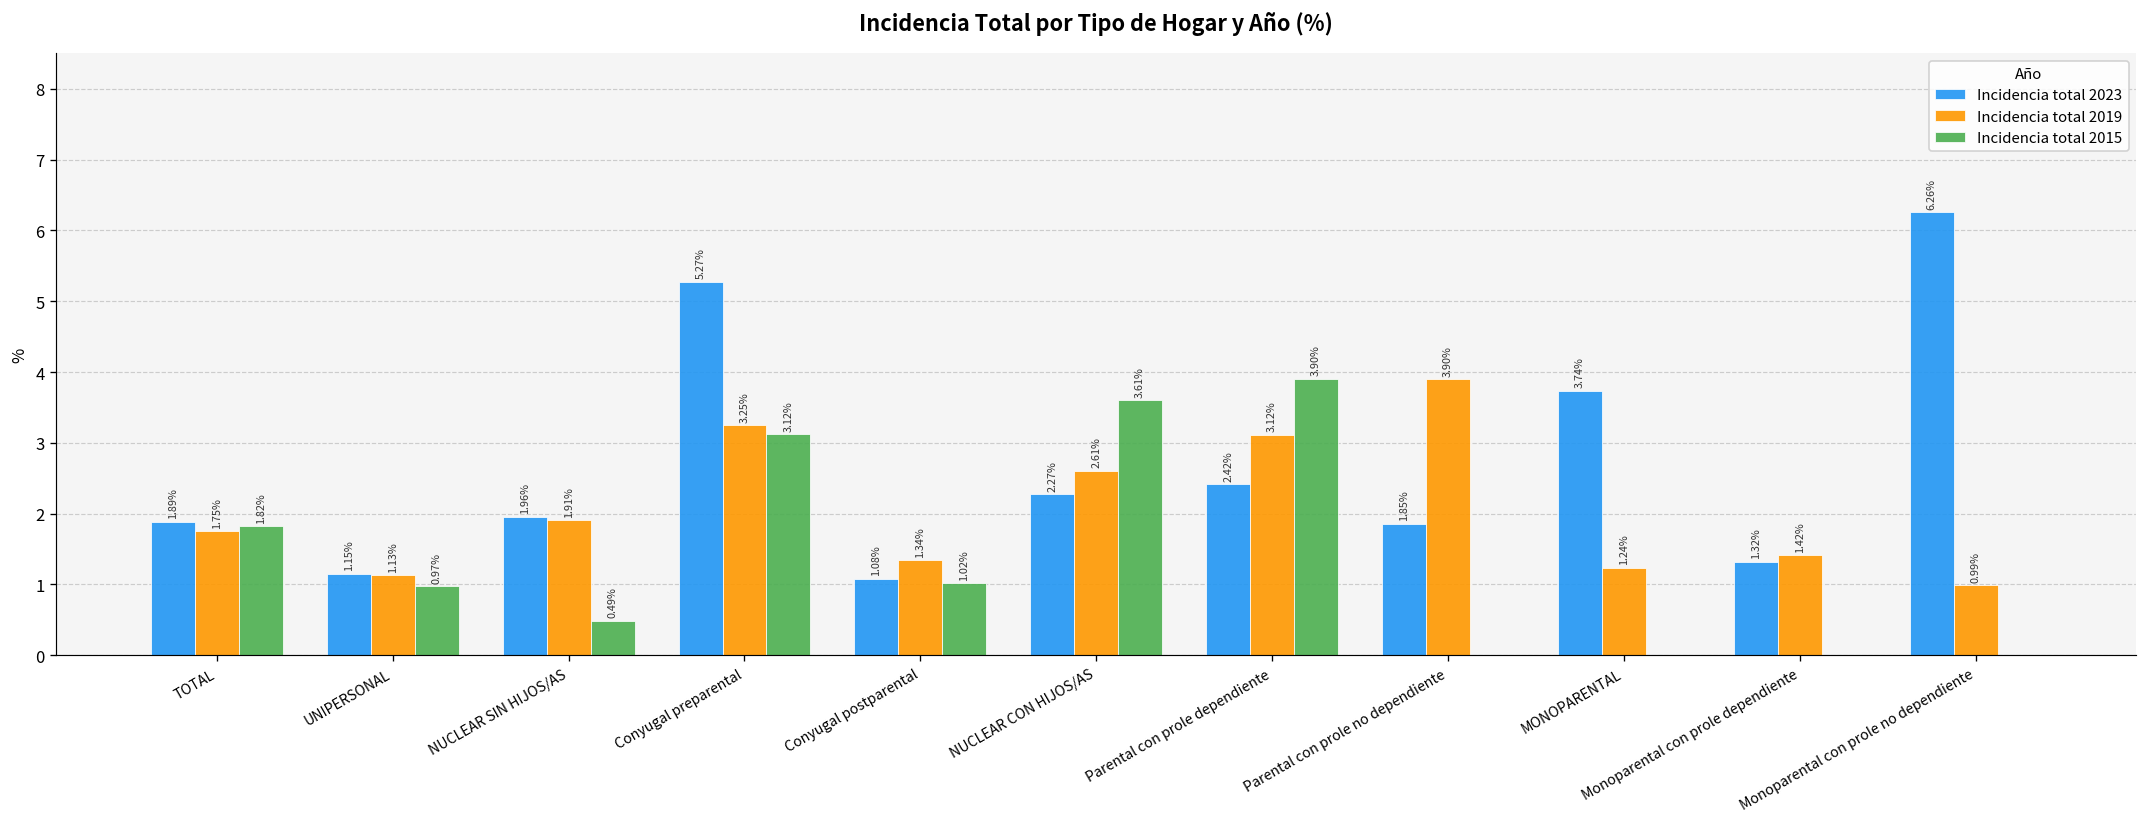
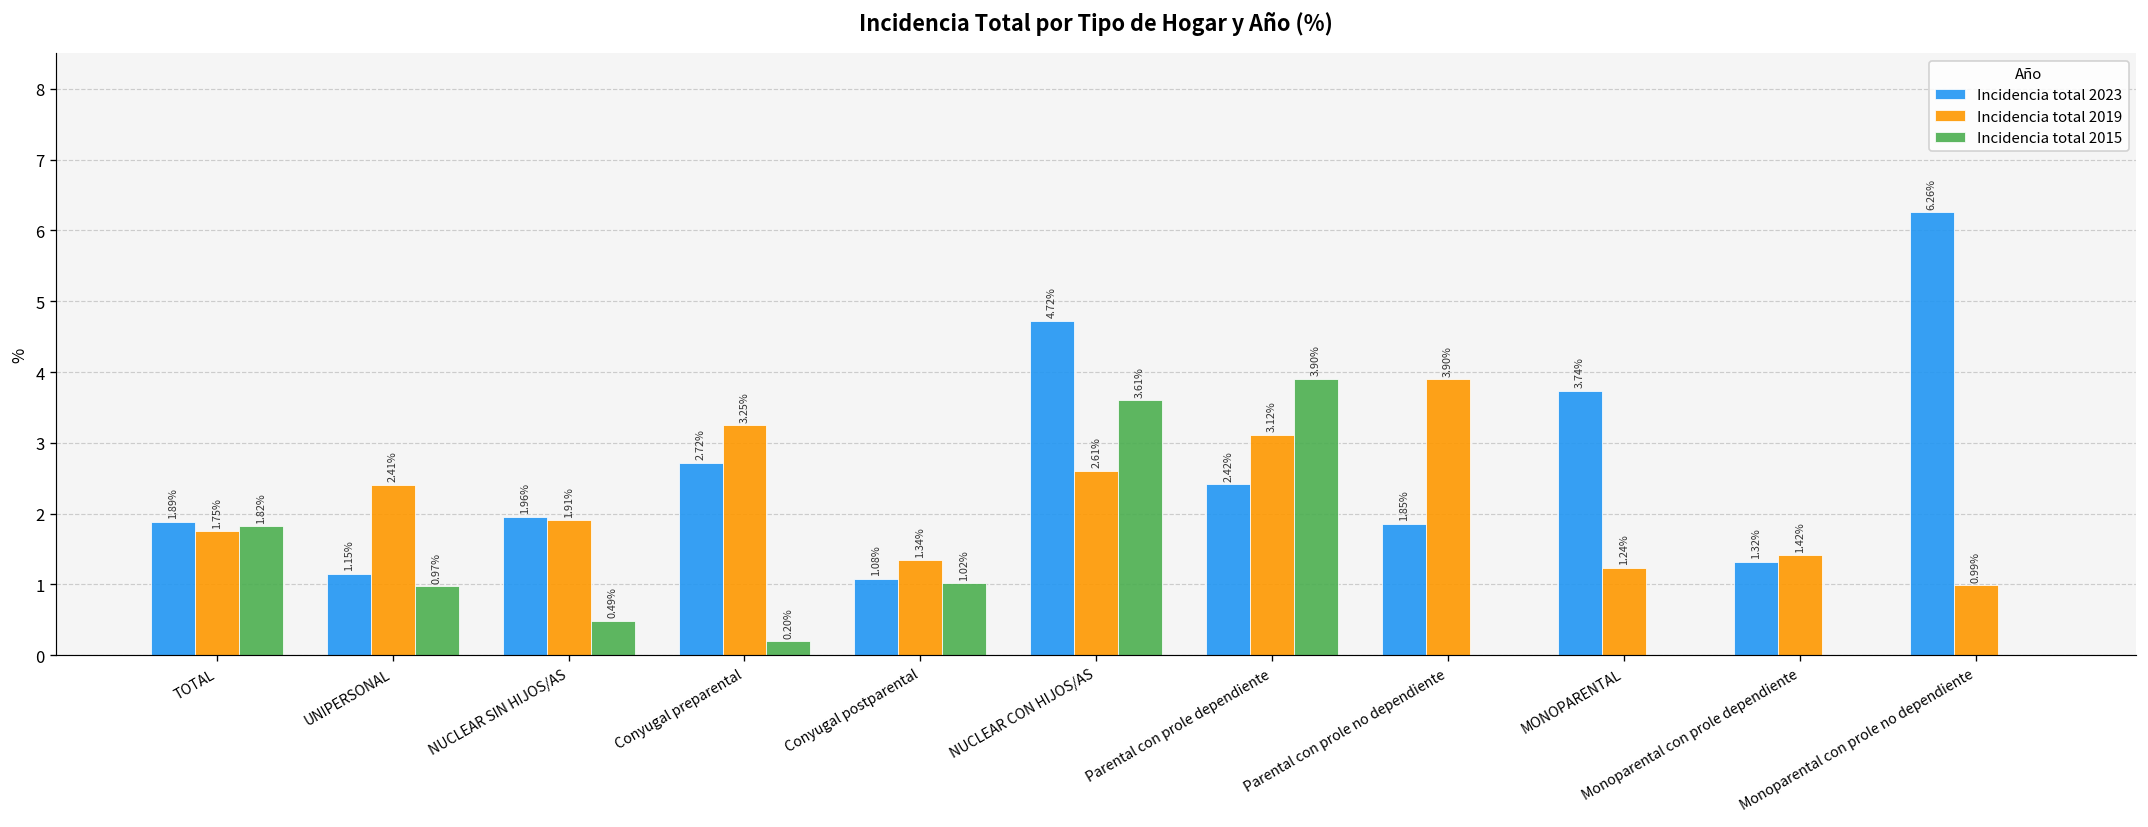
Incidencia total 2019, UNIPERSONAL: 1.13% -> 2.41%
Incidencia total 2023, Conyugal preparental: 5.27% -> 2.72%
Incidencia total 2015, Conyugal preparental: 3.12% -> 0.20%
Incidencia total 2023, NUCLEAR CON HIJOS/AS: 2.27% -> 4.72%
